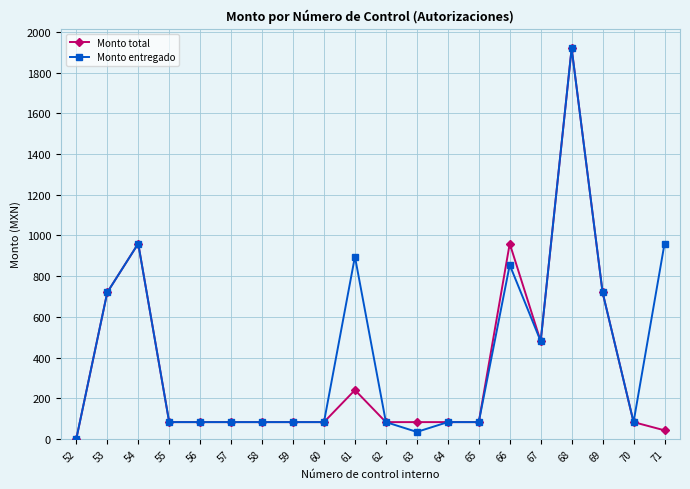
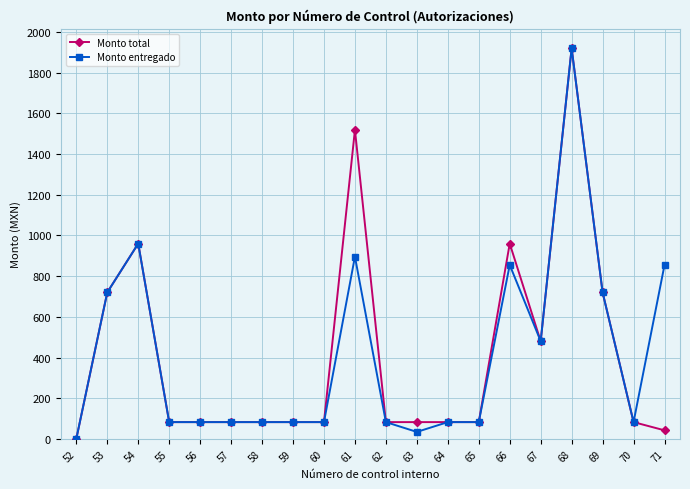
Monto total, 61: 240 -> 1520
Monto entregado, 71: 960 -> 860
